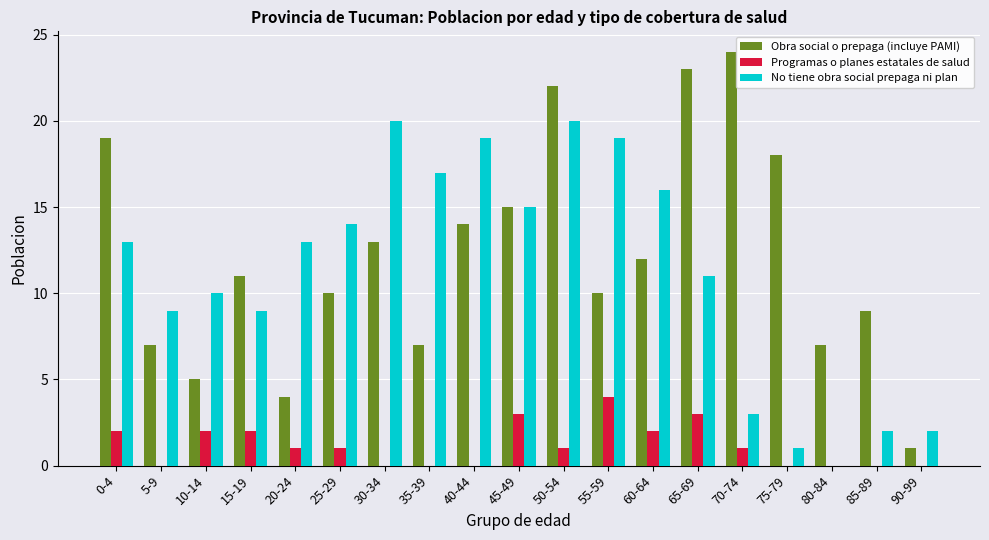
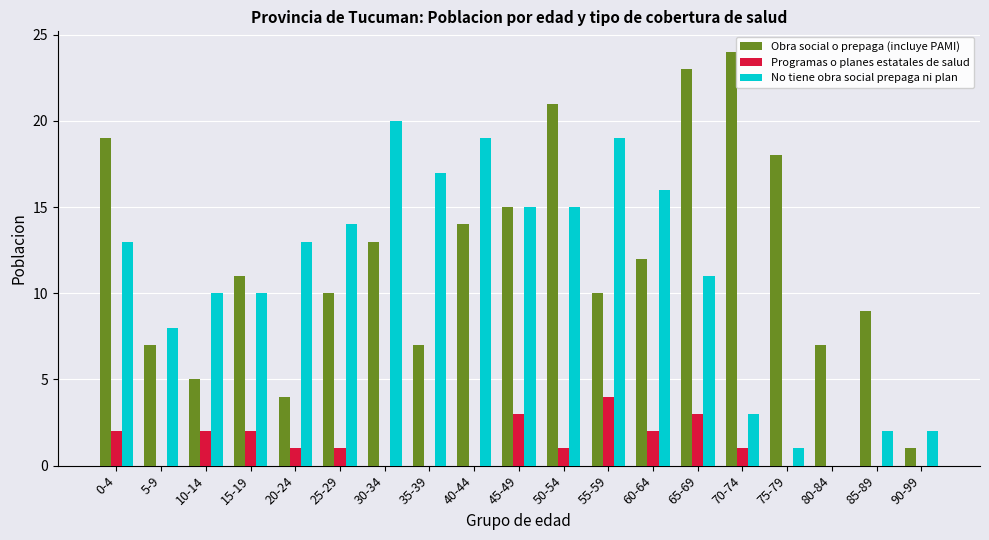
No tiene obra social prepaga ni plan, 5-9: 9 -> 8
No tiene obra social prepaga ni plan, 15-19: 9 -> 10
Obra social o prepaga (incluye PAMI), 50-54: 22 -> 21
No tiene obra social prepaga ni plan, 50-54: 20 -> 15
